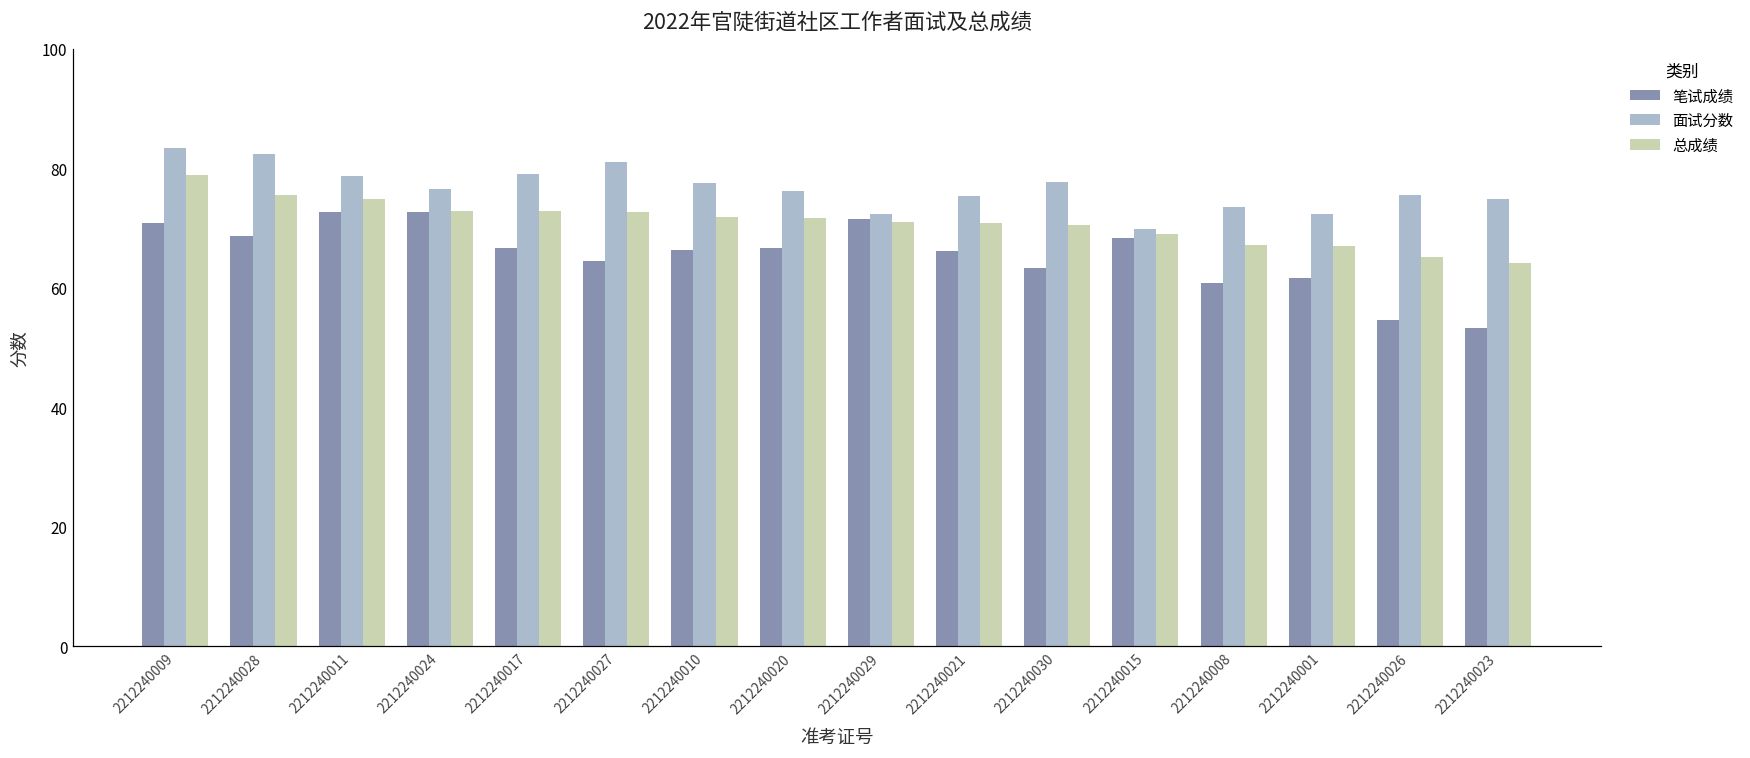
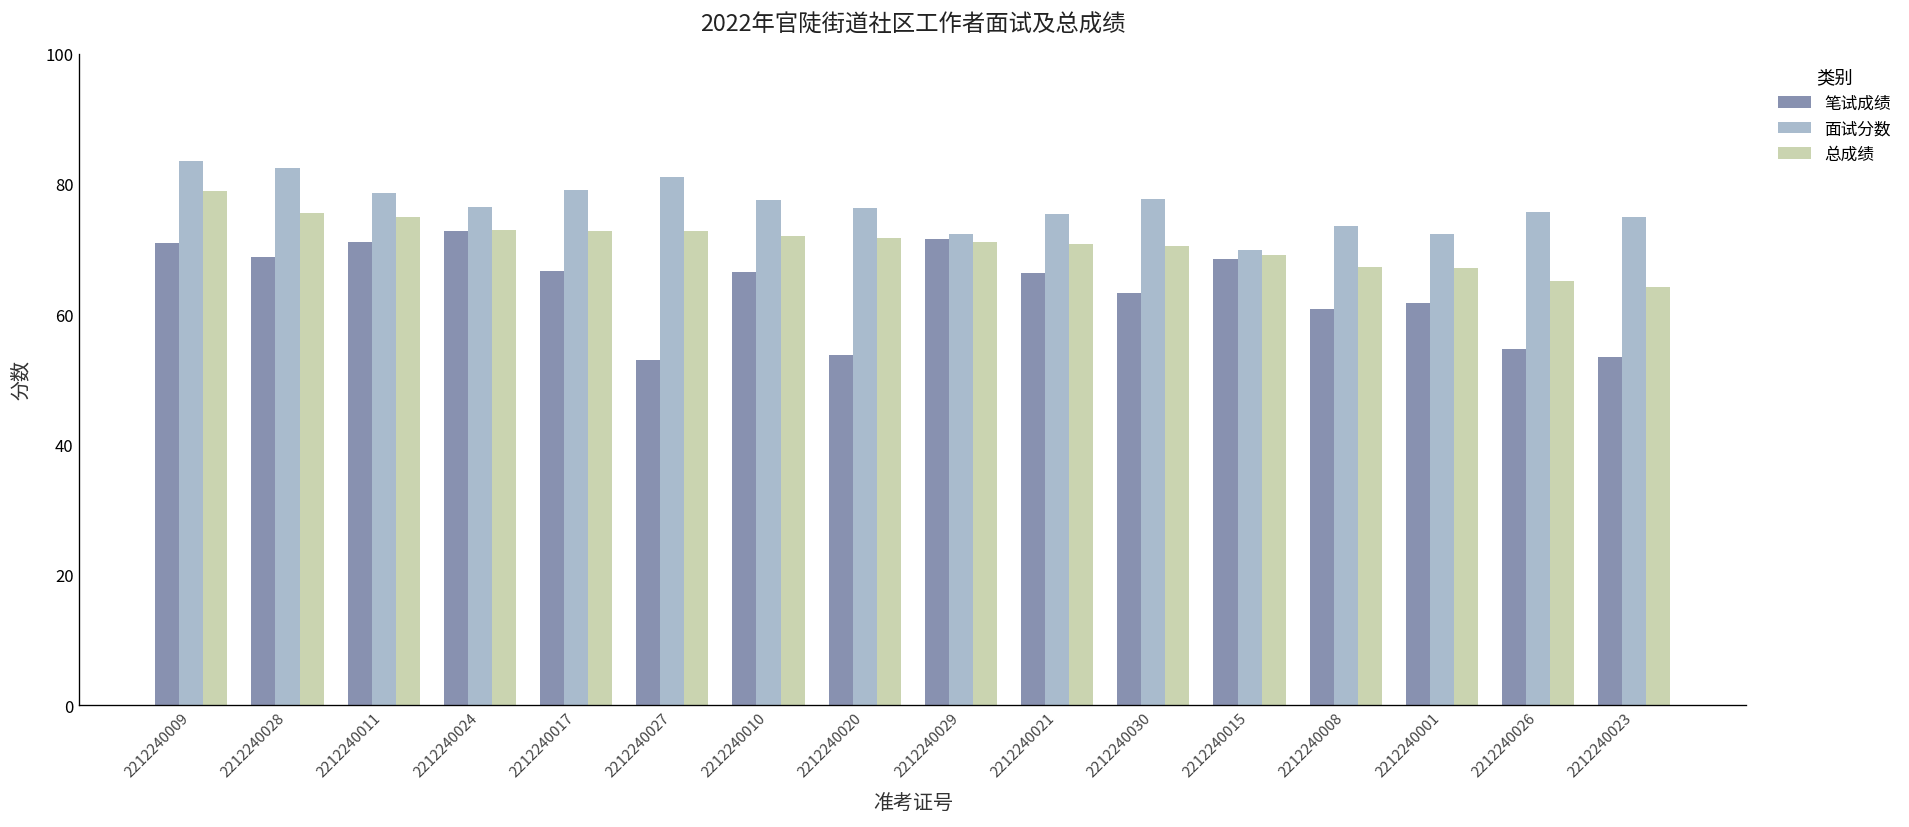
笔试成绩, 2212240011: 73 -> 71
笔试成绩, 2212240027: 65 -> 53
笔试成绩, 2212240020: 67 -> 54
